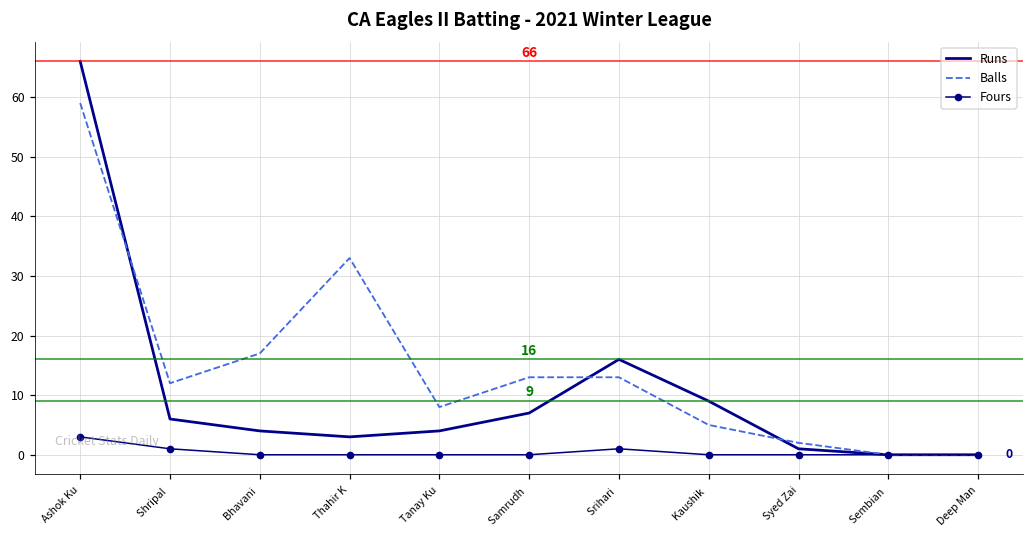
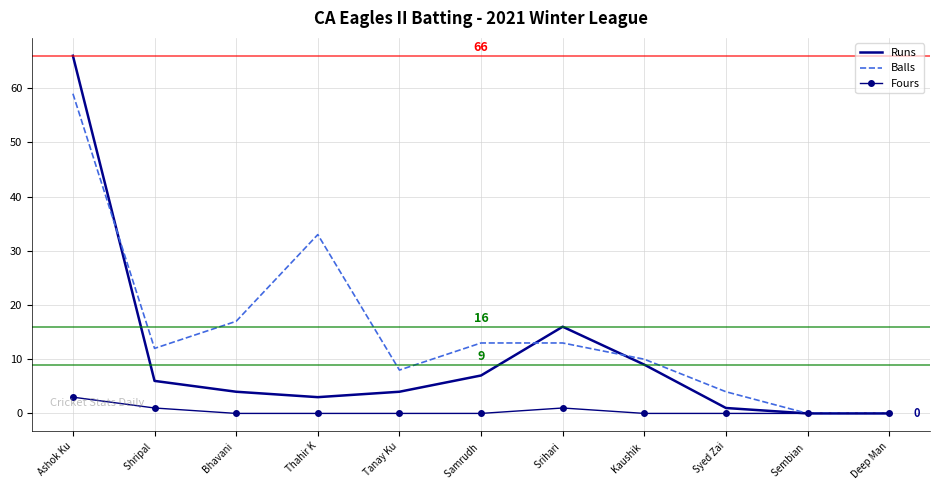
Balls, Kaushik: 5 -> 10
Balls, Syed Zai: 2 -> 4
